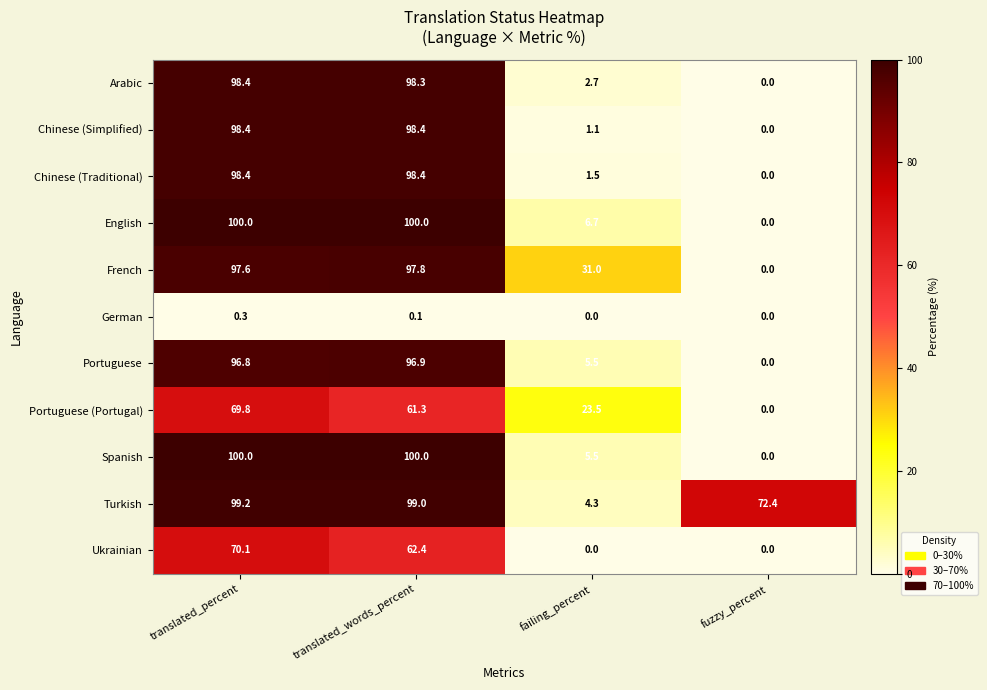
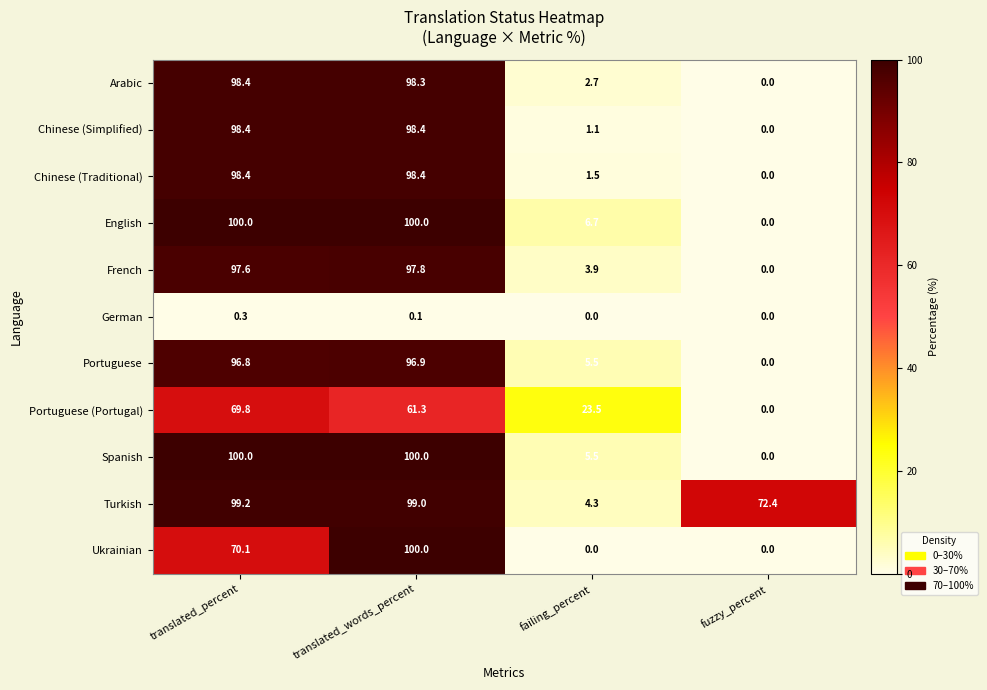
French, failing_percent: 31.0 -> 3.9
Ukrainian, translated_words_percent: 62.4 -> 100.0
